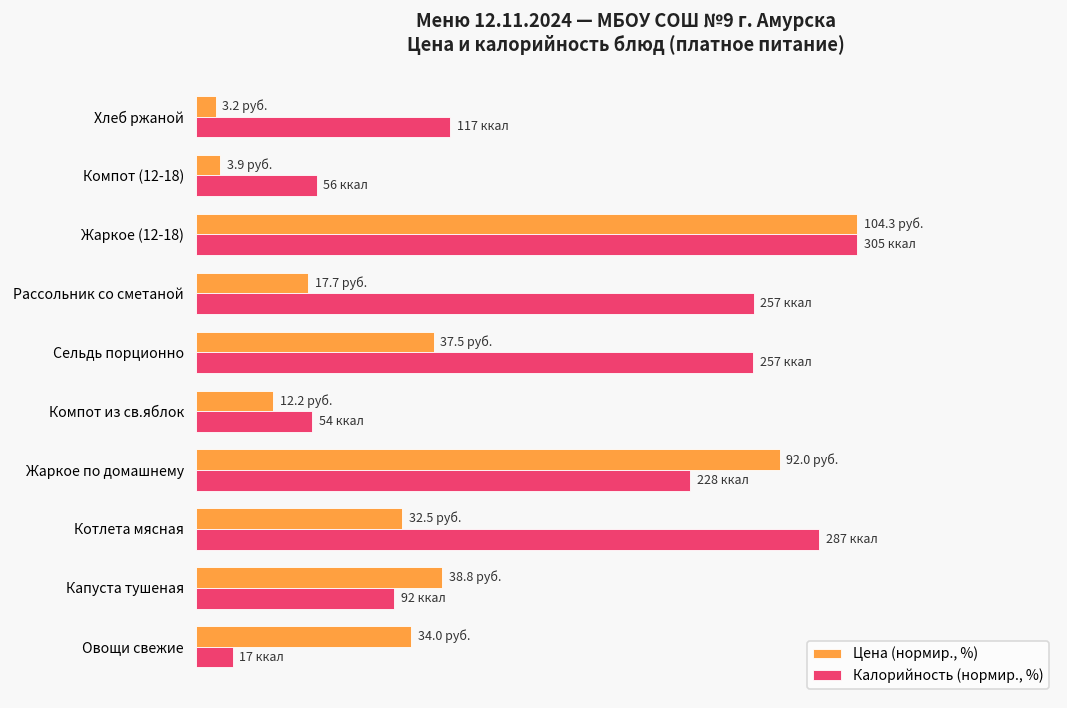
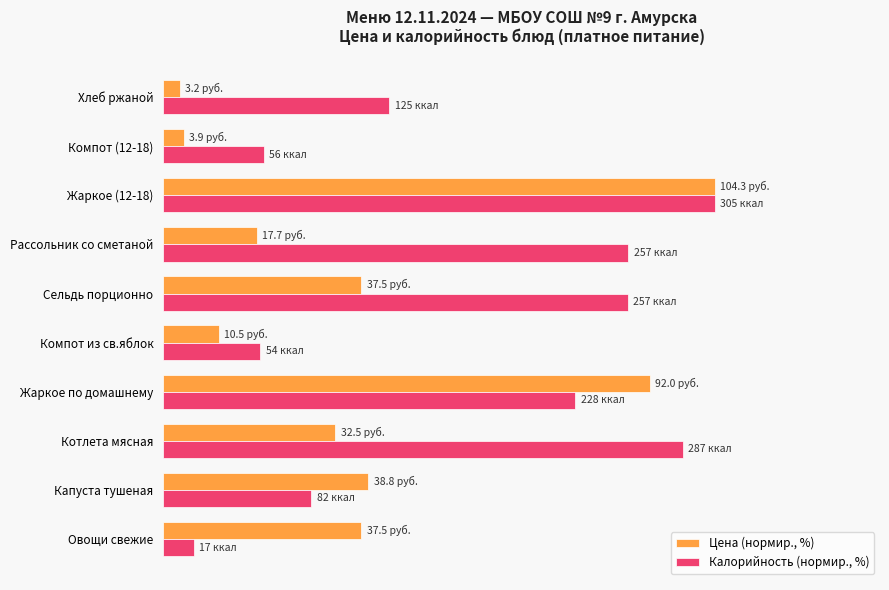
Калорийность (нормир., %), Хлеб ржаной: 117 -> 125
Цена (нормир., %), Компот из св.яблок: 12.2 -> 10.5
Калорийность (нормир., %), Капуста тушеная: 92 -> 82
Цена (нормир., %), Овощи свежие: 34.0 -> 37.5
